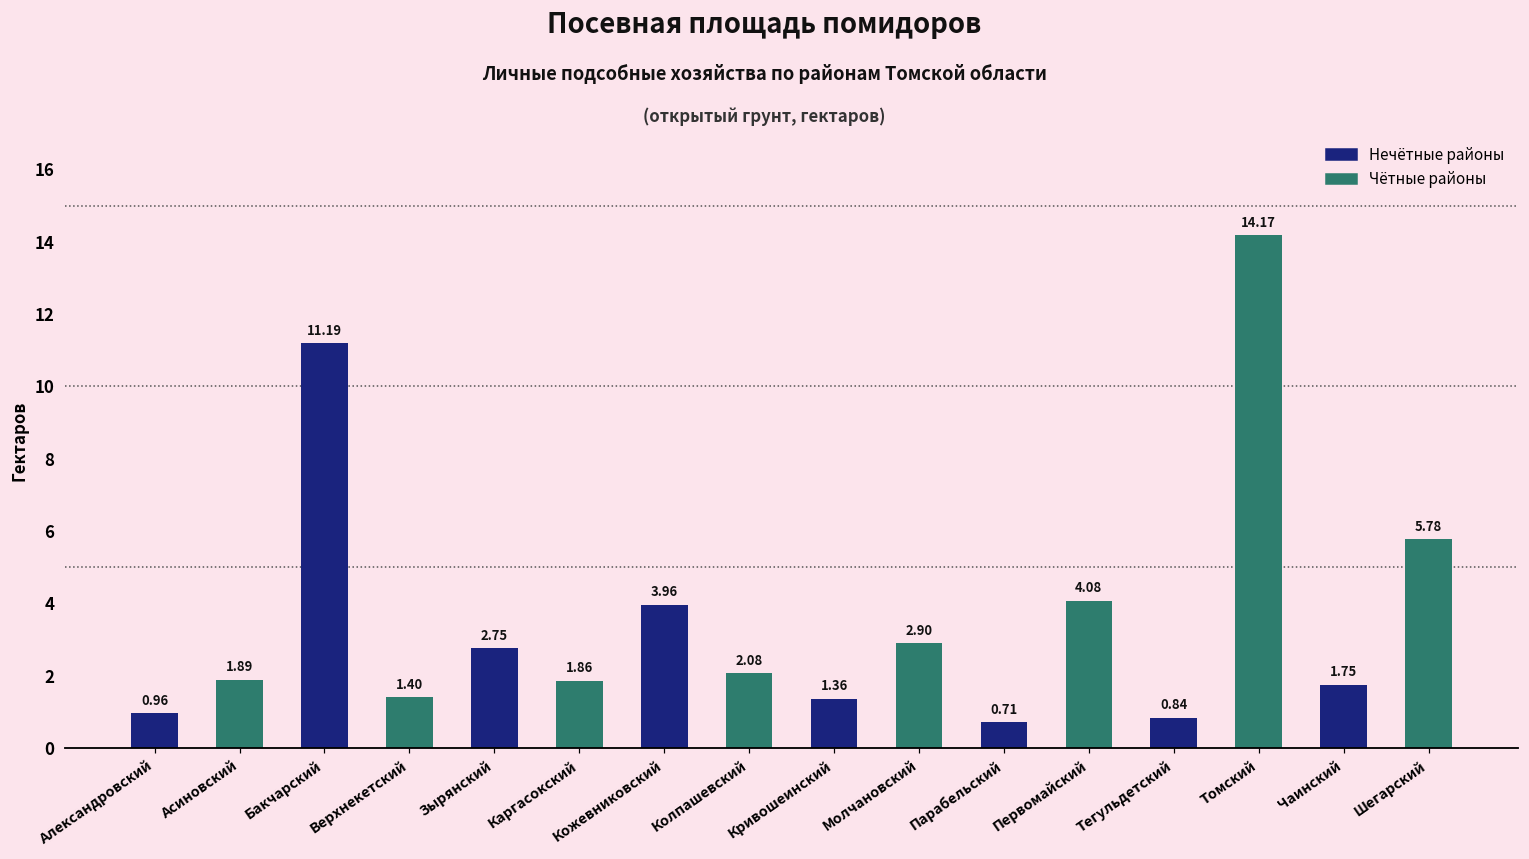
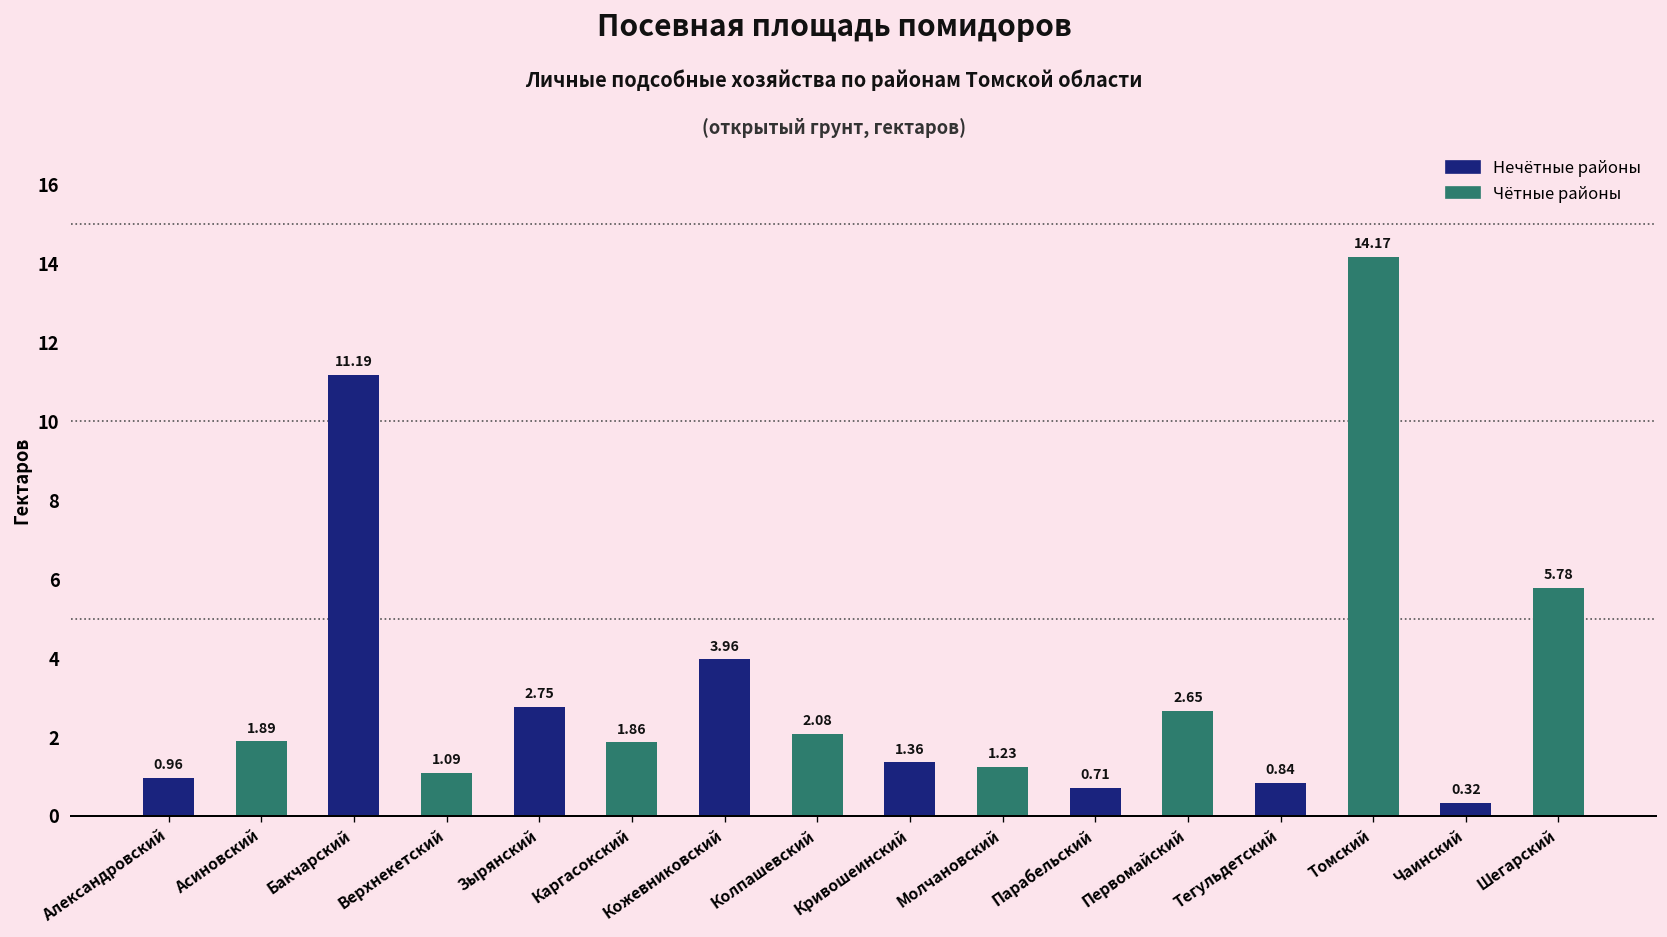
Верхнекетский: 1.40 -> 1.09
Молчановский: 2.90 -> 1.23
Первомайский: 4.08 -> 2.65
Чаинский: 1.75 -> 0.32
